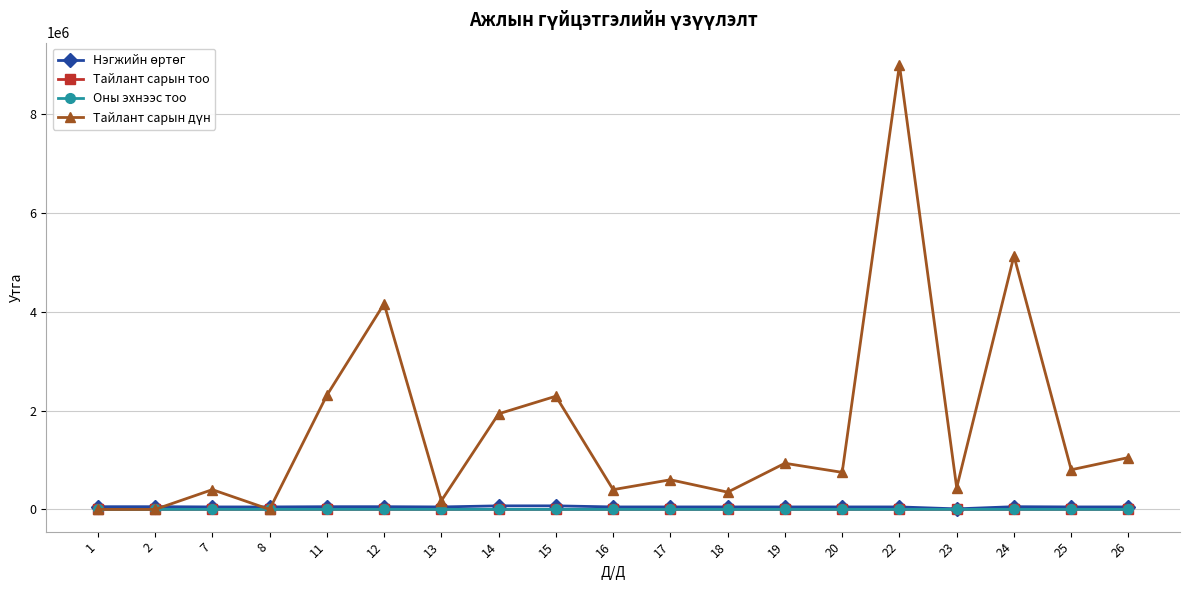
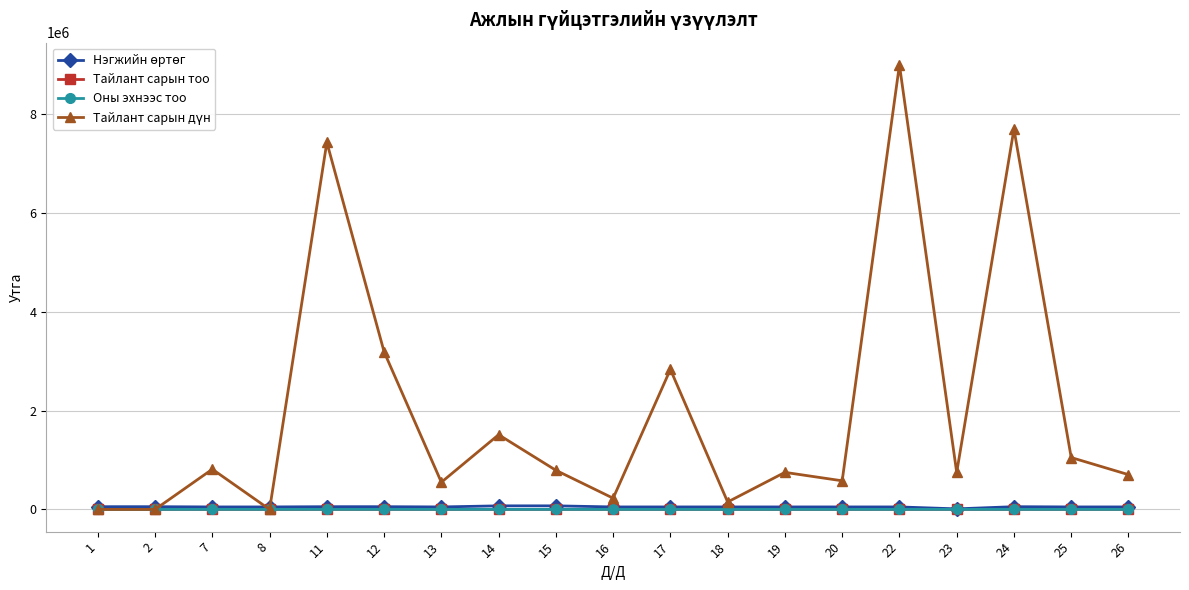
Тайлант сарын дүн, 7: 400000 -> 800000
Тайлант сарын дүн, 11: 2300000 -> 7400000
Тайлант сарын дүн, 12: 4200000 -> 3200000
Тайлант сарын дүн, 13: 200000 -> 600000
Тайлант сарын дүн, 14: 1900000 -> 1500000
Тайлант сарын дүн, 15: 2300000 -> 800000
Тайлант сарын дүн, 16: 400000 -> 200000
Тайлант сарын дүн, 17: 600000 -> 2800000
Тайлант сарын дүн, 18: 300000 -> 200000
Тайлант сарын дүн, 19: 900000 -> 800000
Тайлант сарын дүн, 20: 800000 -> 600000
Тайлант сарын дүн, 23: 400000 -> 700000
Тайлант сарын дүн, 24: 5100000 -> 7700000
Тайлант сарын дүн, 25: 800000 -> 1100000
Тайлант сарын дүн, 26: 1100000 -> 700000
